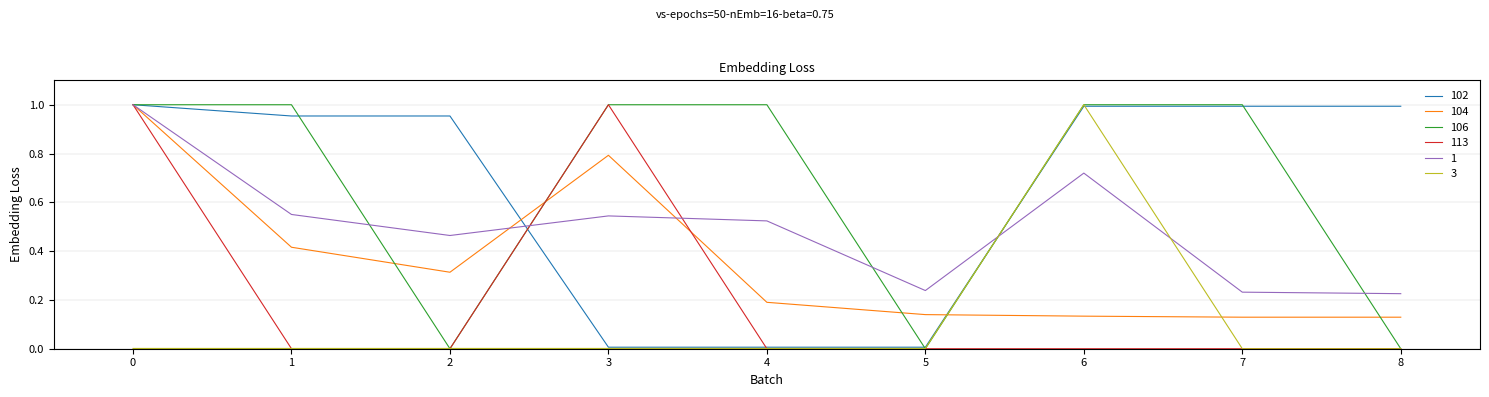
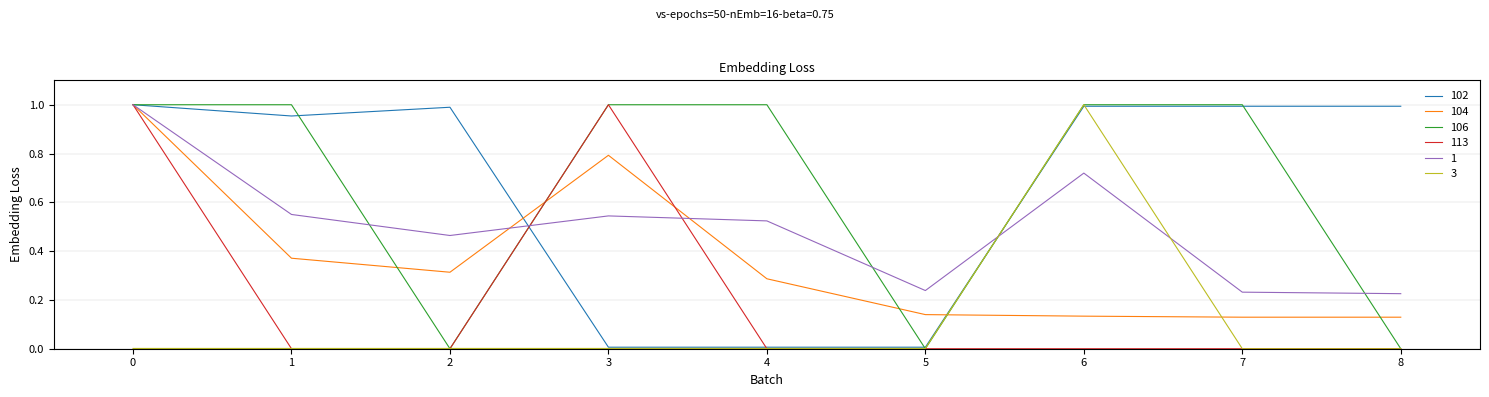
104, 1: 0.42 -> 0.37
102, 2: 0.95 -> 0.99
104, 4: 0.19 -> 0.29
